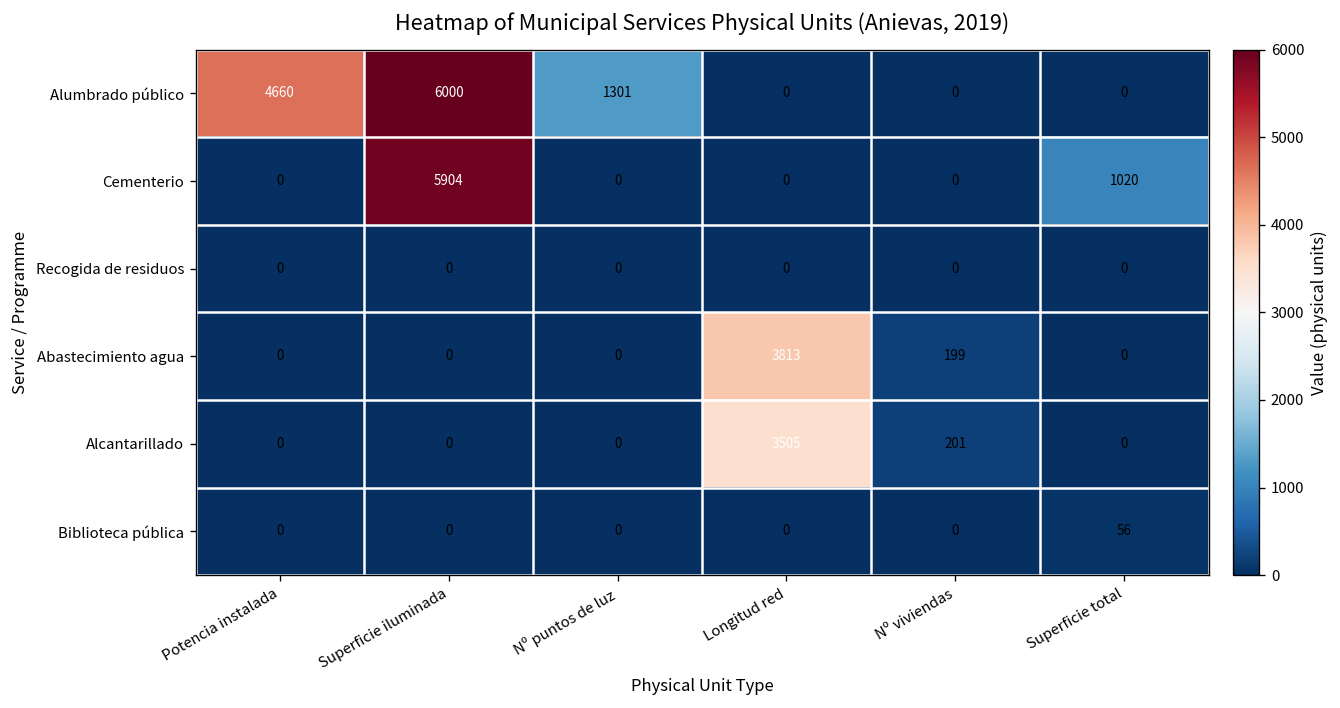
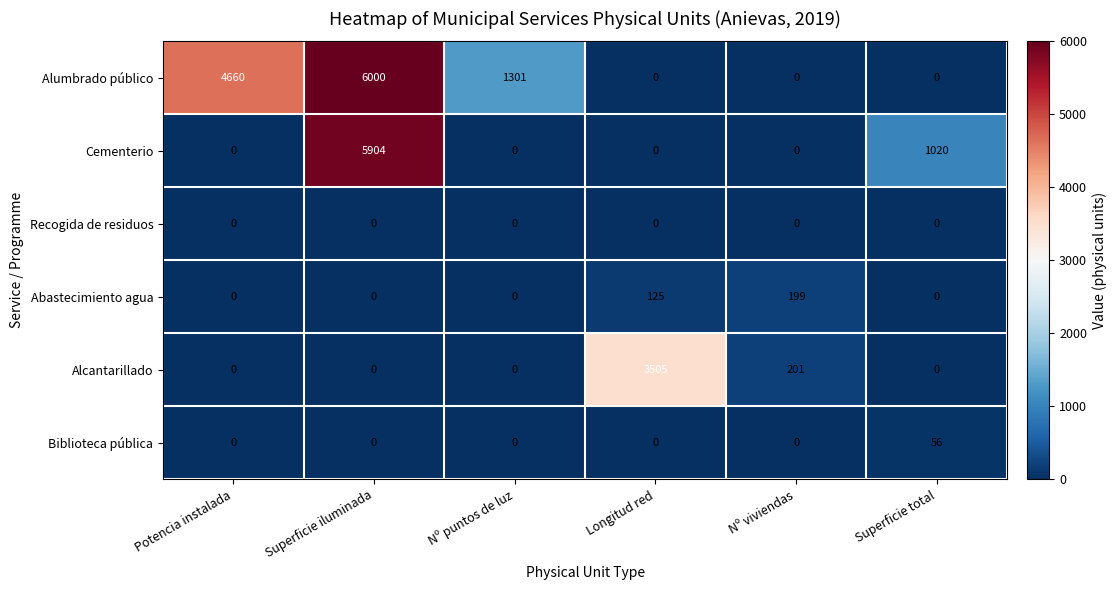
Abastecimiento agua, Longitud red: 3813 -> 125
